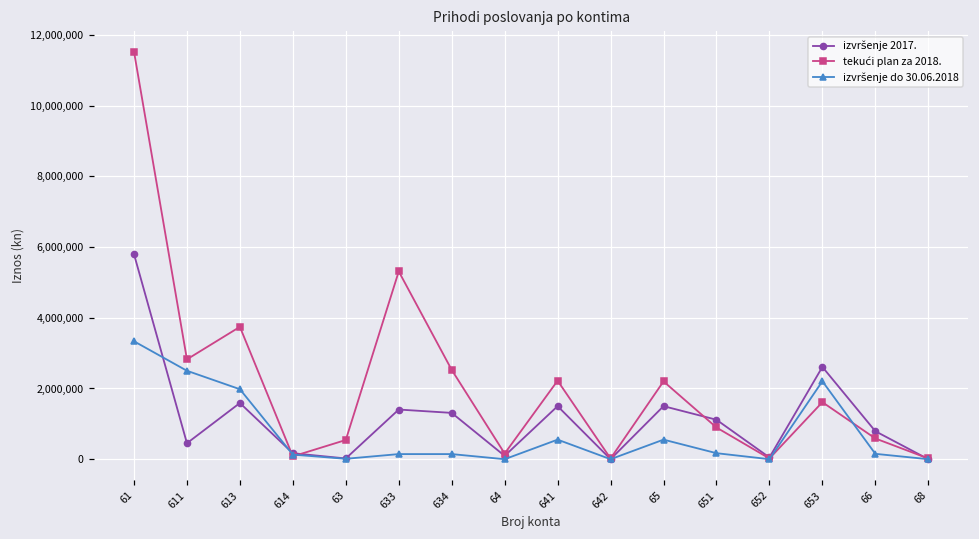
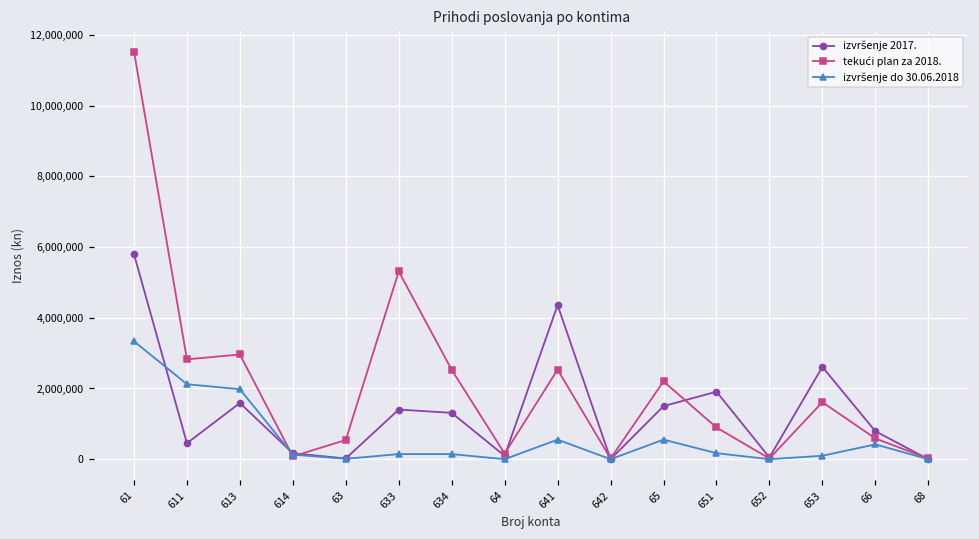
izvršenje do 30.06.2018, 611: 2,500,000 -> 2,100,000
tekući plan za 2018., 613: 3,700,000 -> 3,000,000
izvršenje 2017., 641: 1,500,000 -> 4,400,000
tekući plan za 2018., 641: 2,200,000 -> 2,500,000
izvršenje 2017., 651: 1,100,000 -> 1,900,000
izvršenje do 30.06.2018, 653: 2,200,000 -> 100,000
izvršenje do 30.06.2018, 66: 200,000 -> 400,000
